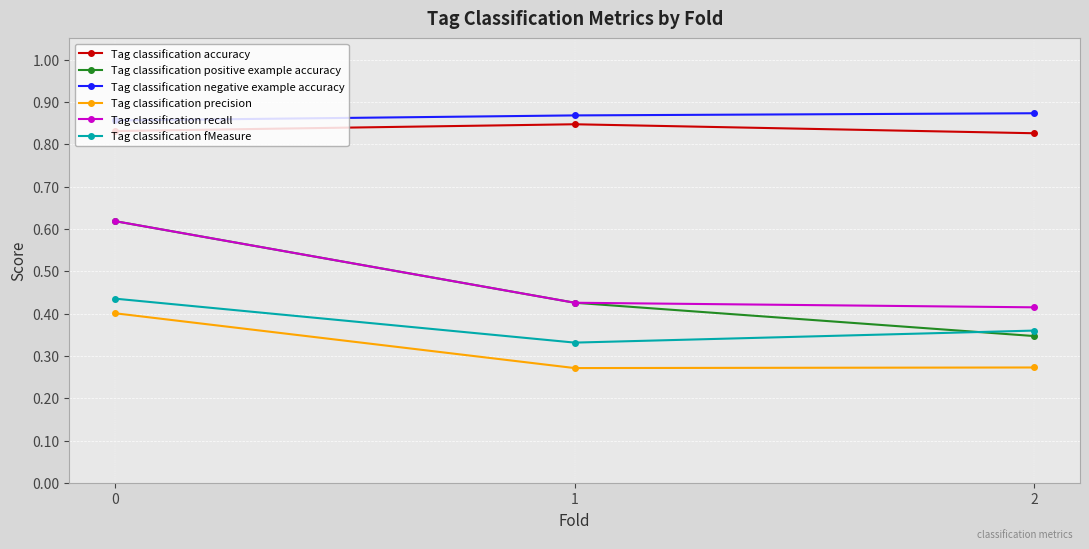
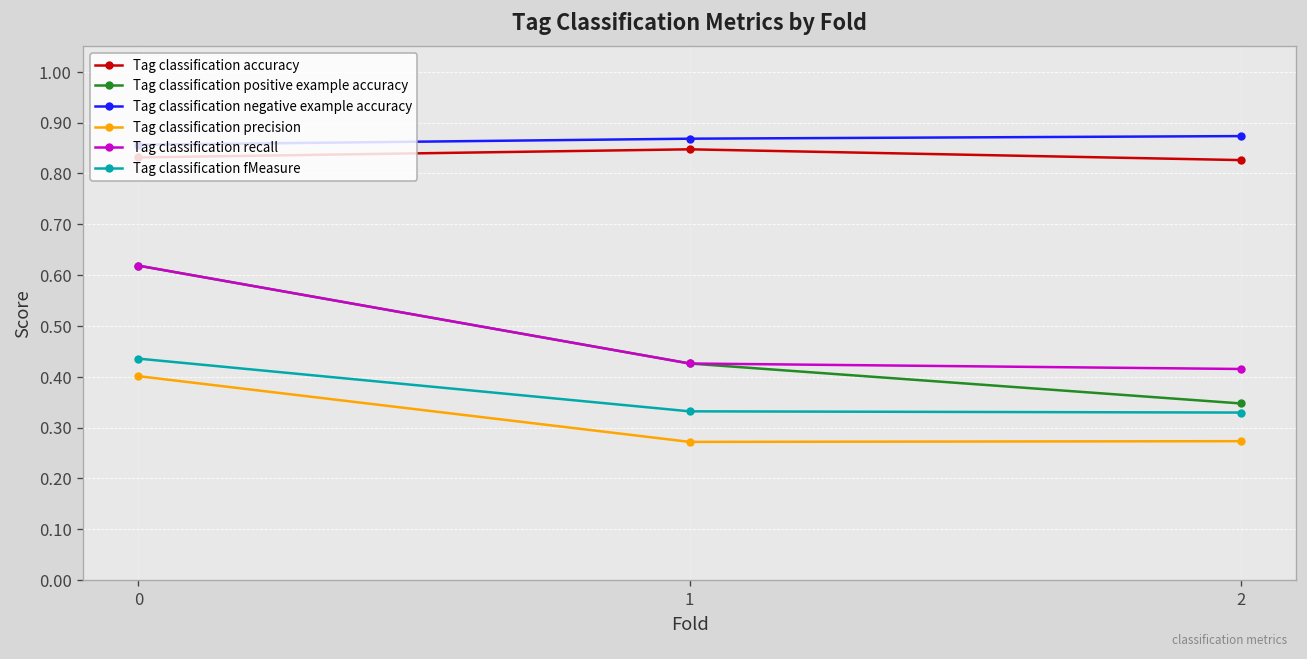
Tag classification fMeasure, 2: 0.36 -> 0.33
